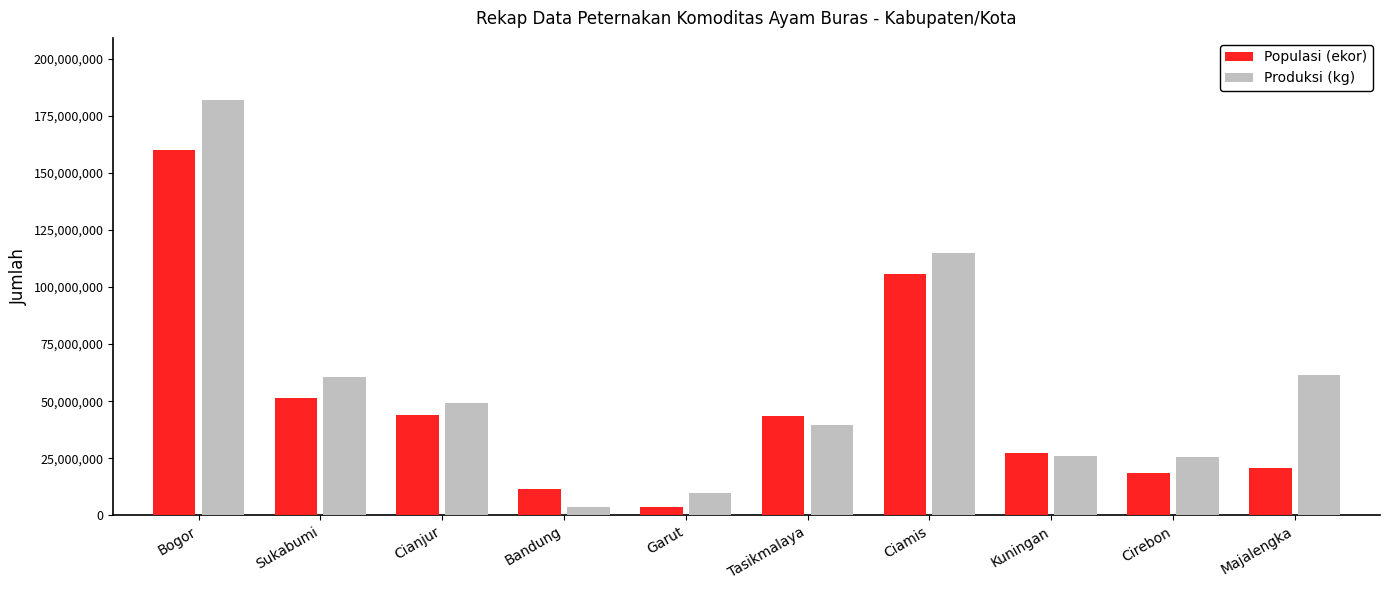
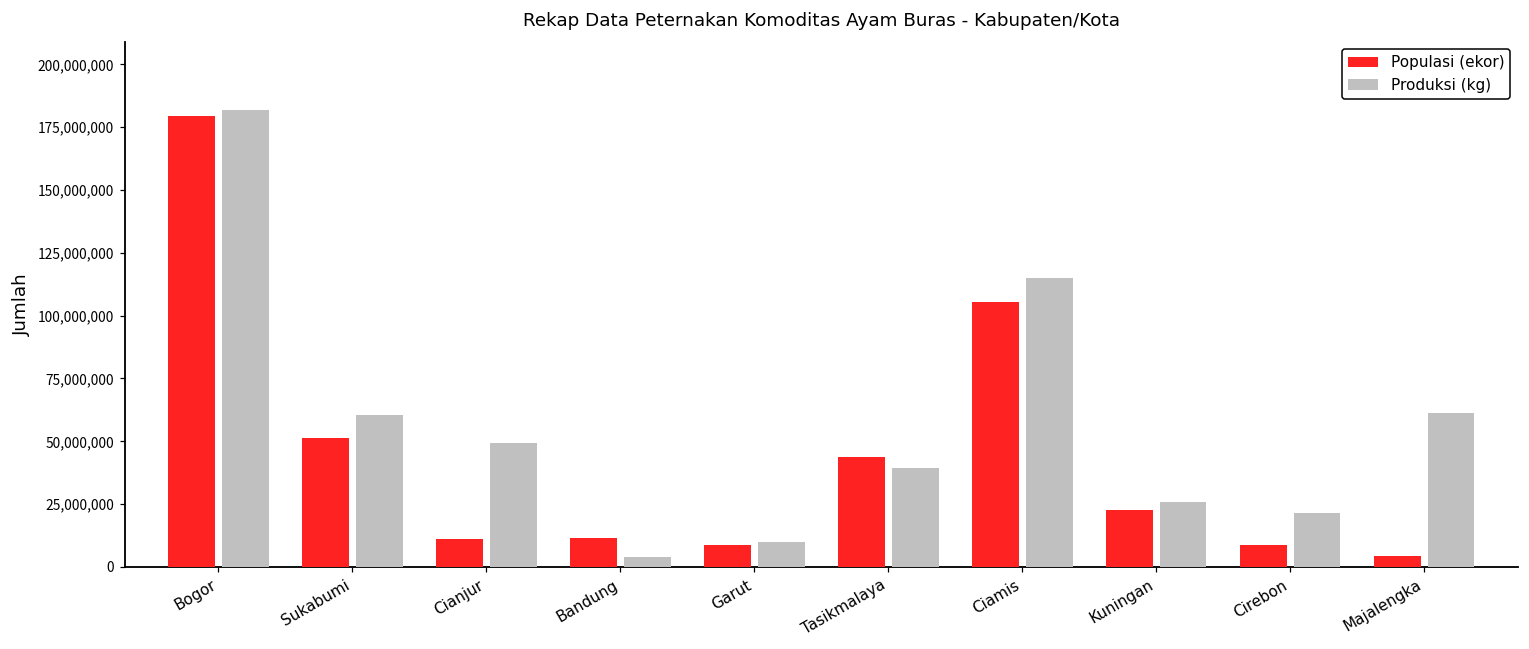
Populasi (ekor), Bogor: 160,000,000 -> 179,000,000
Populasi (ekor), Cianjur: 44,000,000 -> 11,000,000
Populasi (ekor), Garut: 4,000,000 -> 9,000,000
Populasi (ekor), Kuningan: 27,000,000 -> 23,000,000
Populasi (ekor), Cirebon: 18,000,000 -> 9,000,000
Produksi (kg), Cirebon: 26,000,000 -> 21,000,000
Populasi (ekor), Majalengka: 21,000,000 -> 5,000,000
